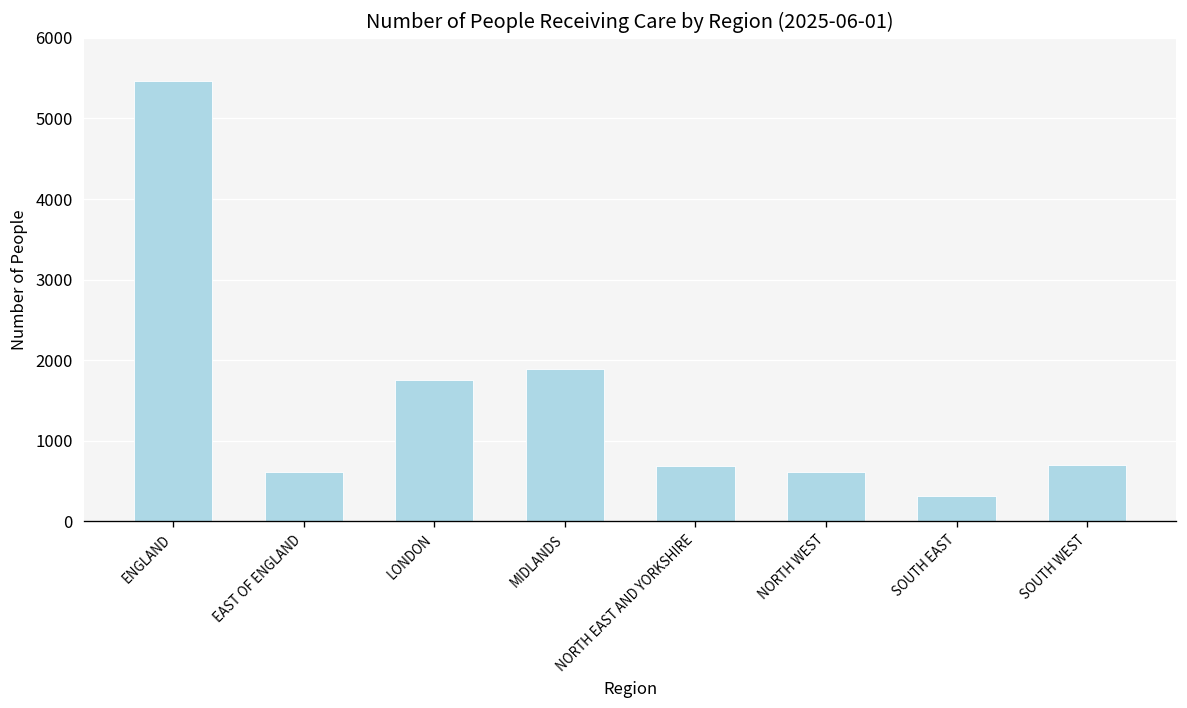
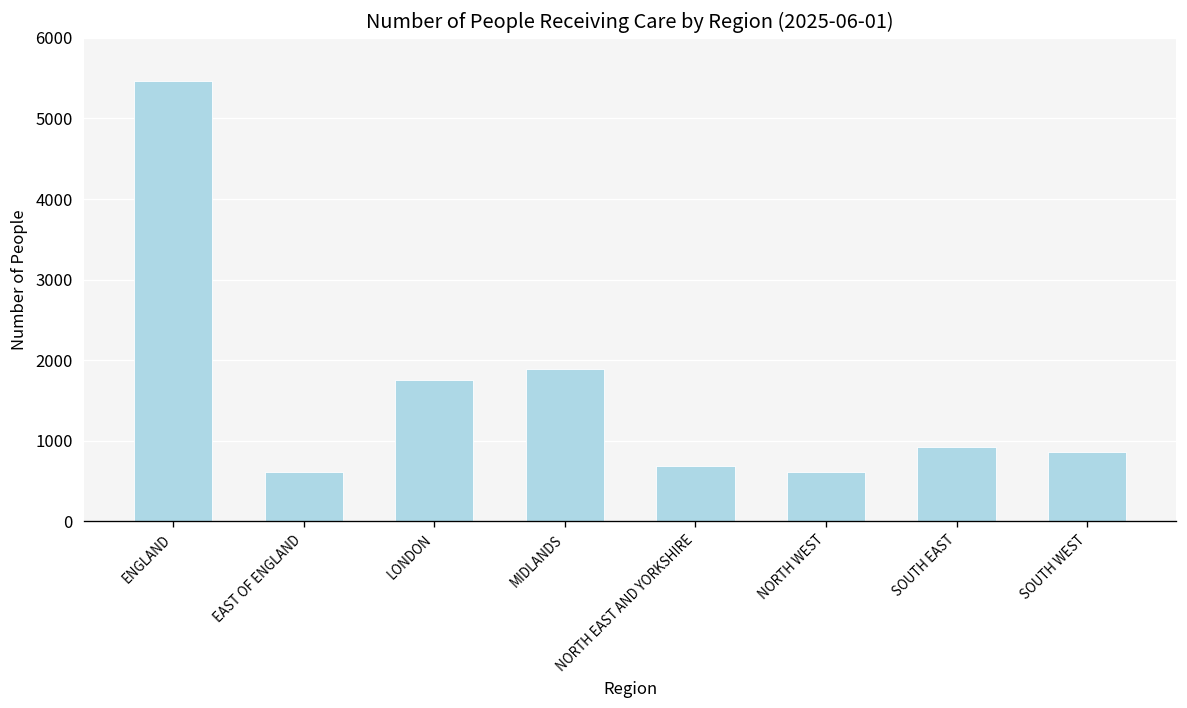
SOUTH EAST: 300 -> 900
SOUTH WEST: 700 -> 900
